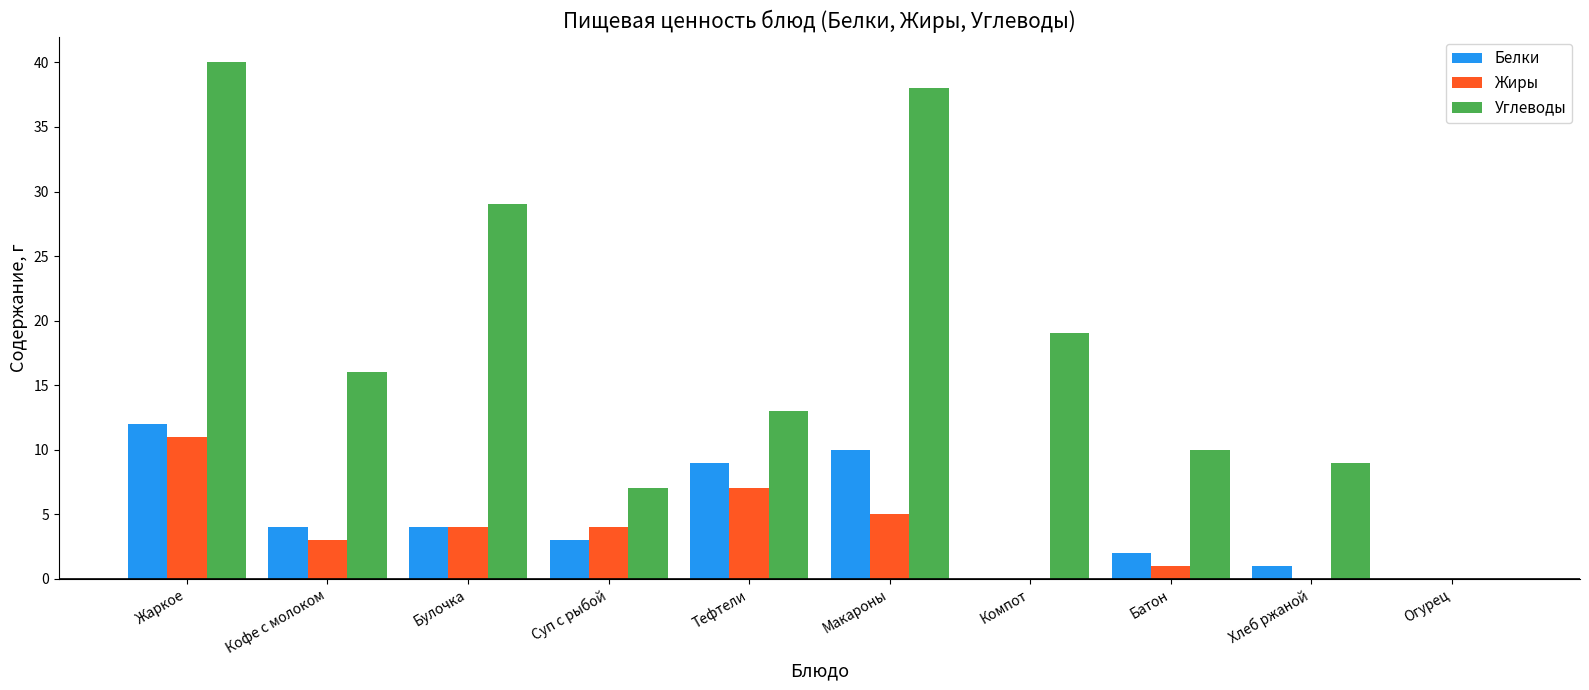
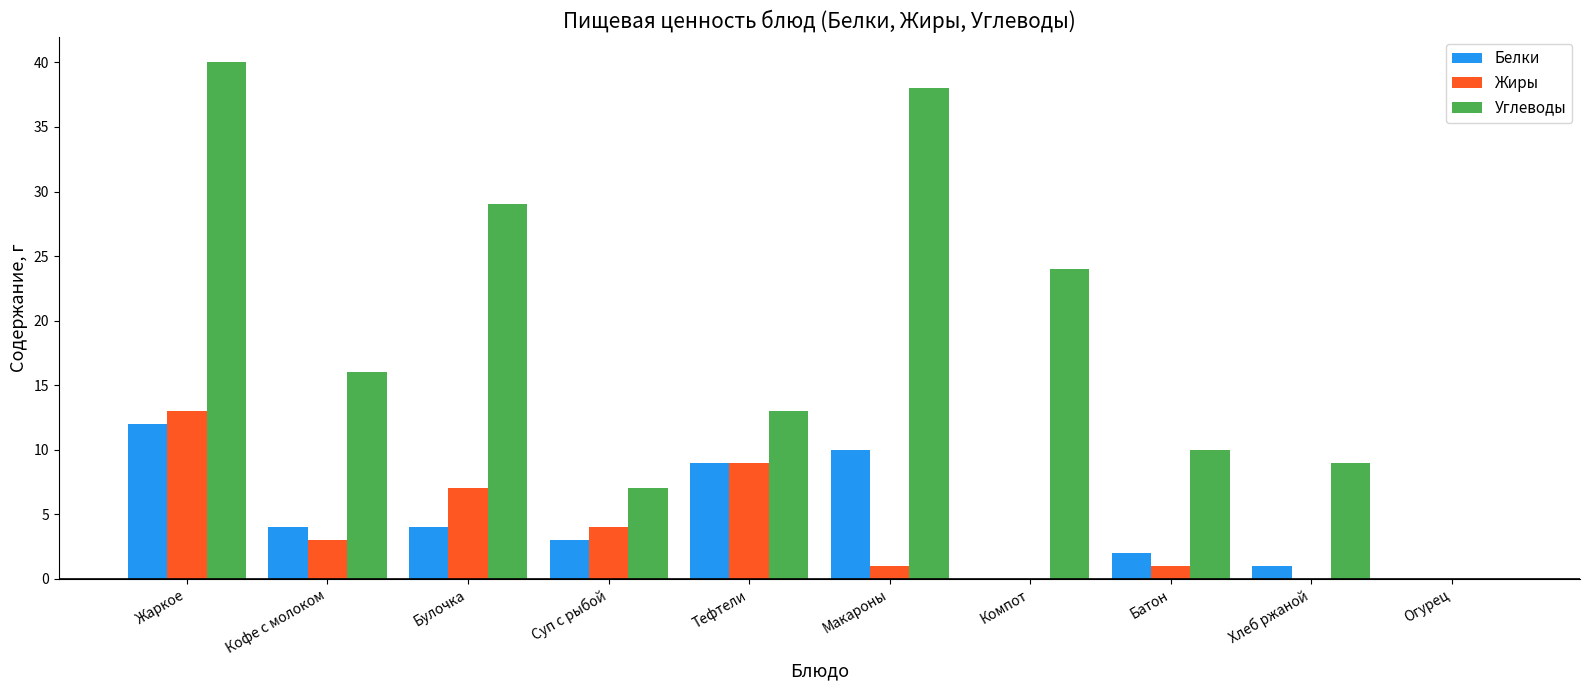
Жиры, Жаркое: 11 -> 13
Жиры, Булочка: 4 -> 7
Жиры, Тефтели: 7 -> 9
Жиры, Макароны: 5 -> 1
Углеводы, Компот: 19 -> 24
